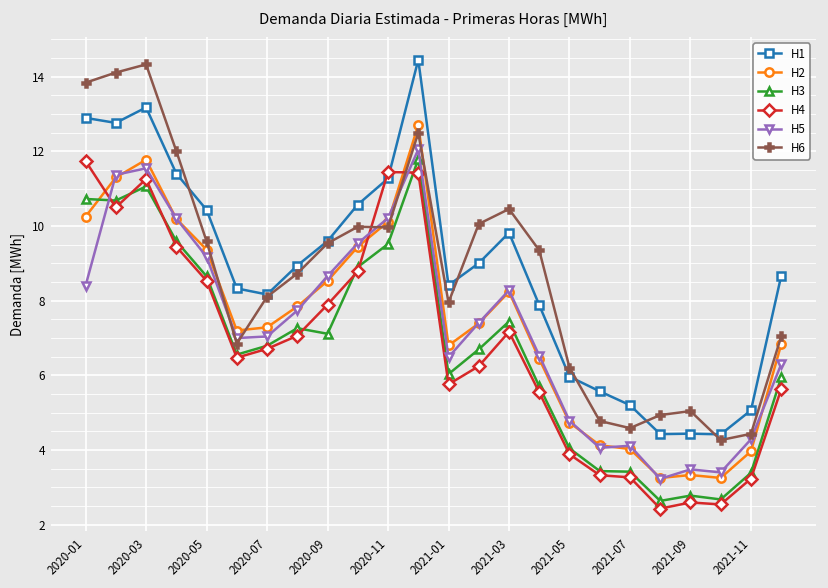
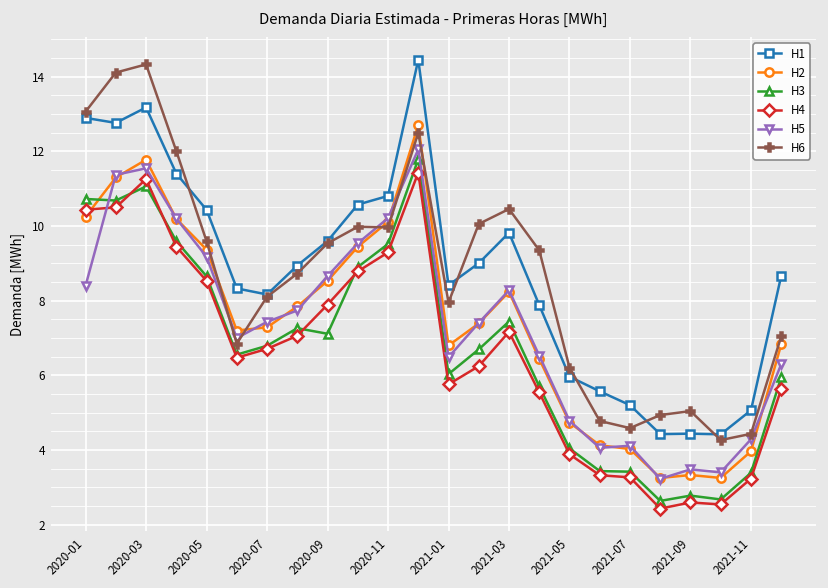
H4, 2020-01: 11.7 -> 10.4
H6, 2020-01: 13.8 -> 13.1
H5, 2020-07: 7.0 -> 7.4
H1, 2020-11: 11.3 -> 10.8
H4, 2020-11: 11.4 -> 9.3
